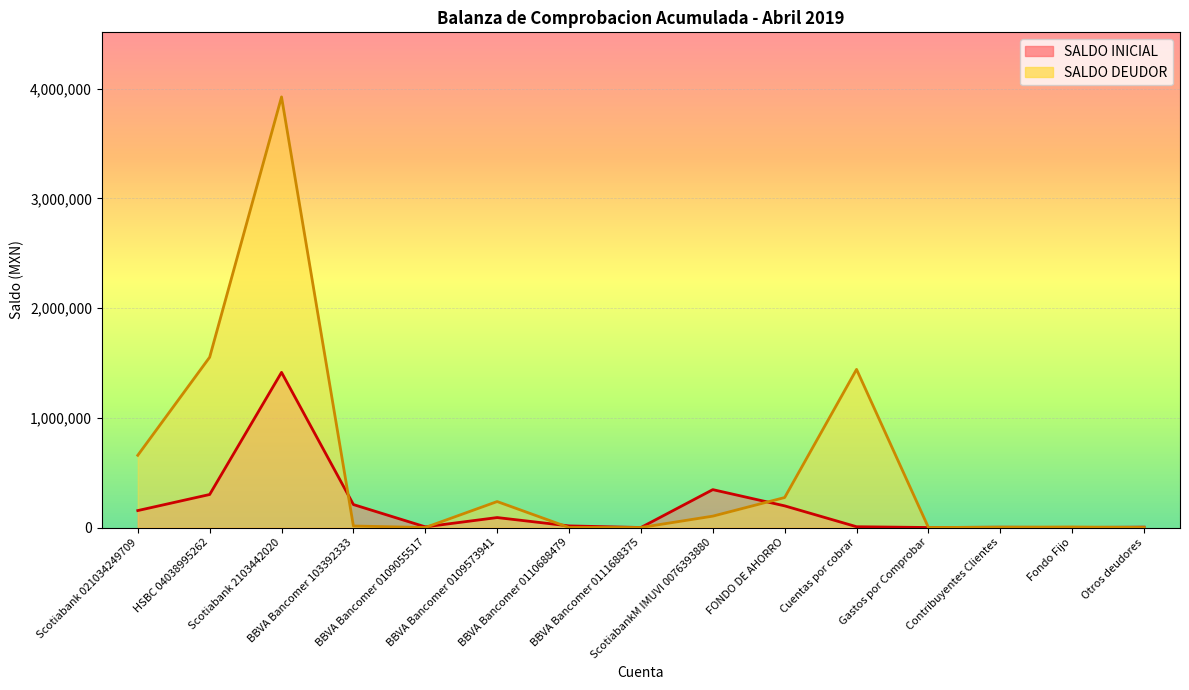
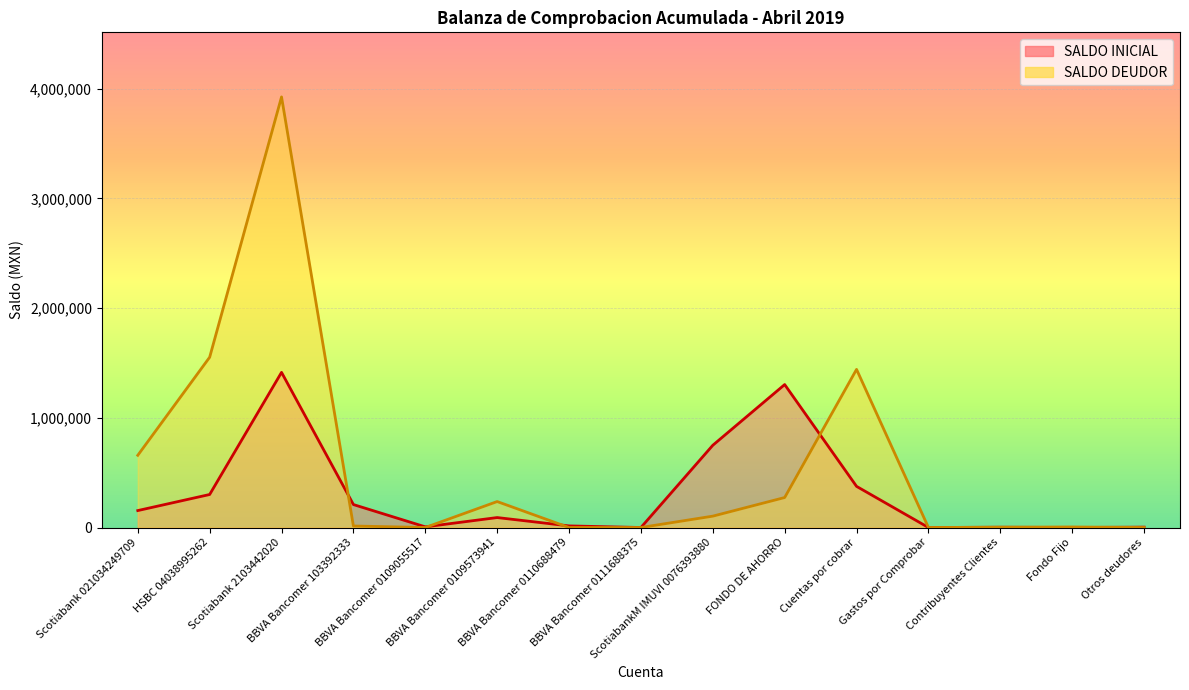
SALDO INICIAL, ScotiabankM IMUVI 0076393880: 350,000 -> 750,000
SALDO INICIAL, FONDO DE AHORRO: 200,000 -> 1,300,000
SALDO INICIAL, Cuentas por cobrar: 10,000 -> 380,000
